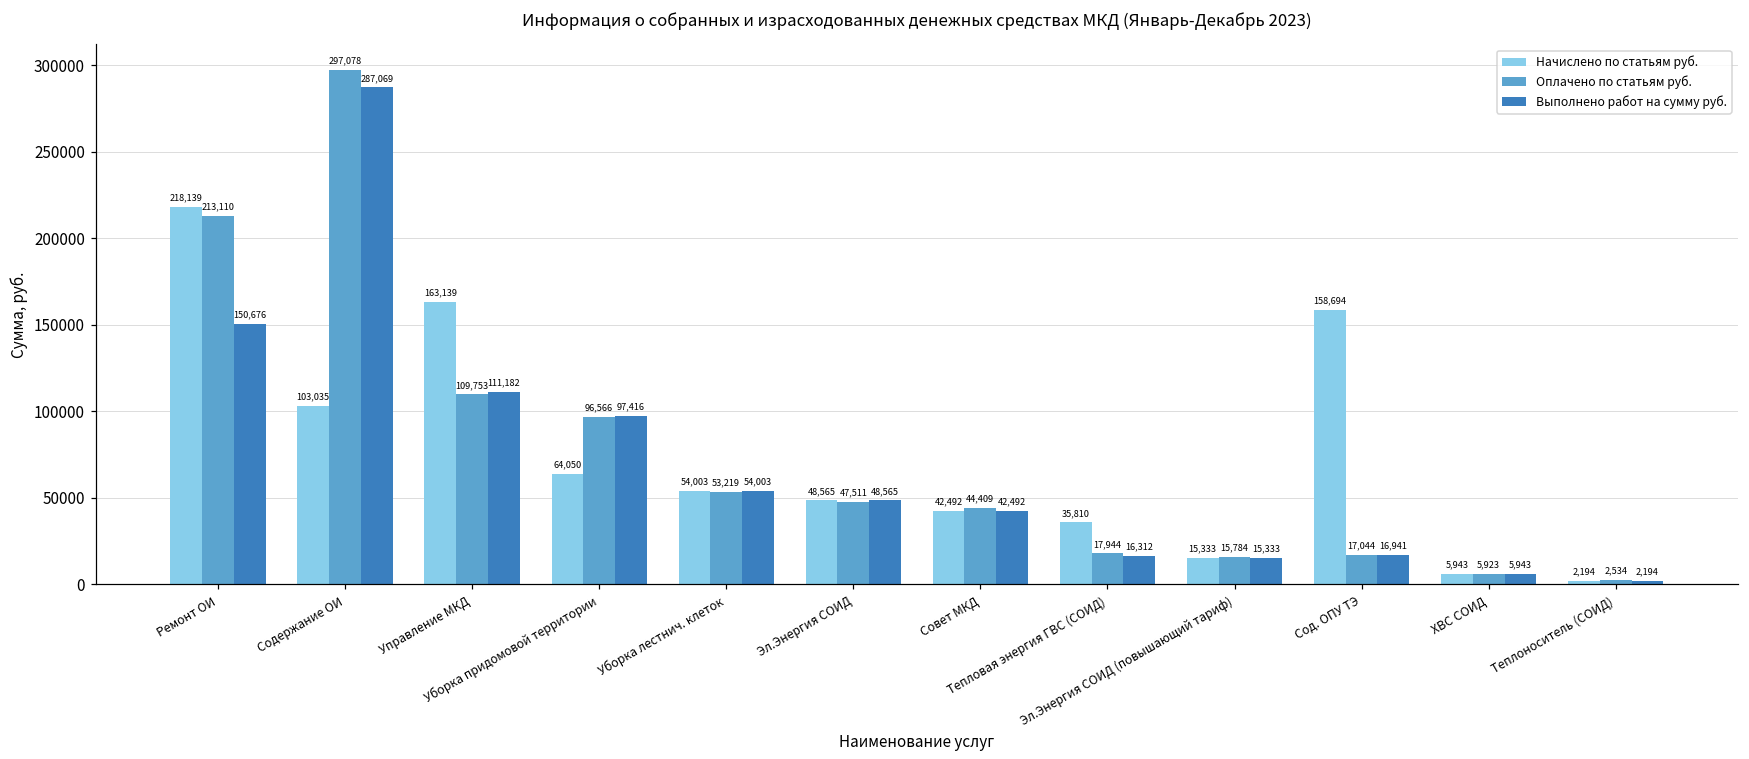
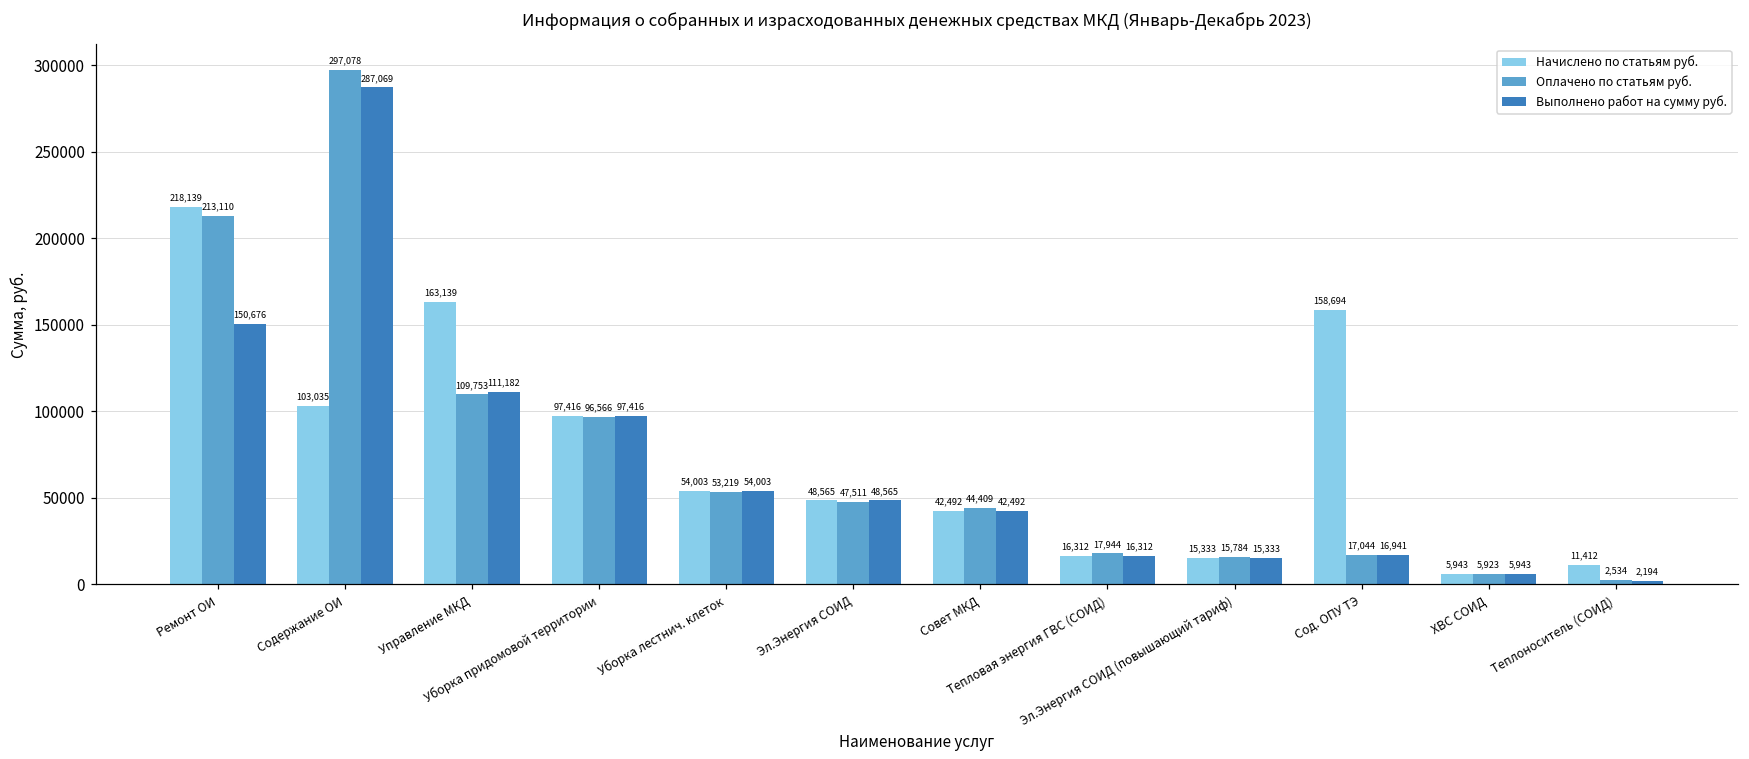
Начислено по статьям руб., Уборка придомовой территории: 64,050 -> 97,416
Начислено по статьям руб., Тепловая энергия ГВС (СОИД): 35,810 -> 16,312
Начислено по статьям руб., Теплоноситель (СОИД): 2,194 -> 11,412
